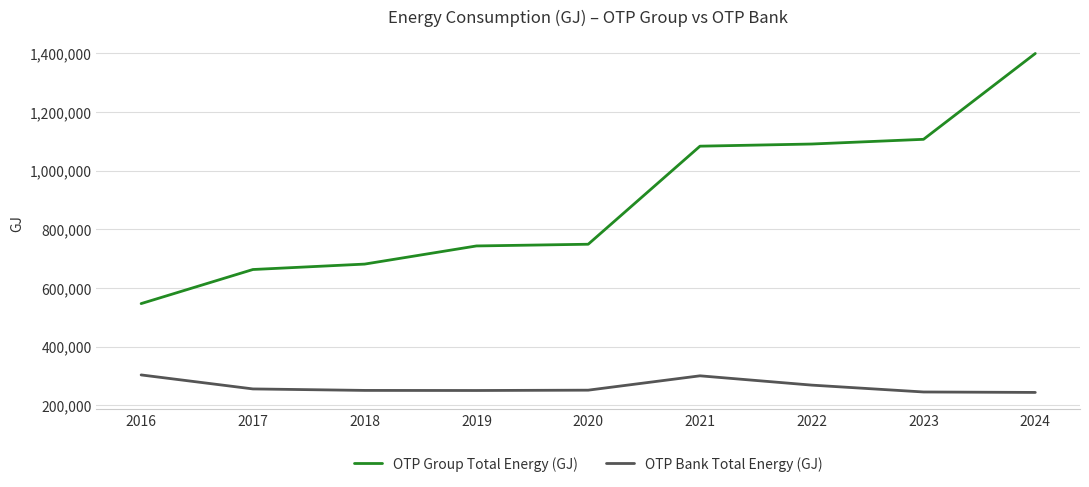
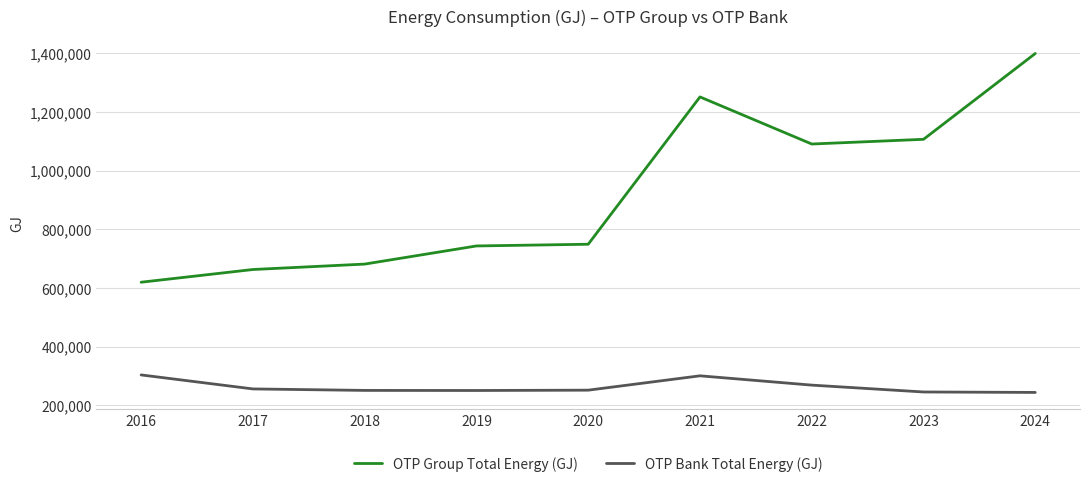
OTP Group Total Energy (GJ), 2016: 550,000 -> 620,000
OTP Group Total Energy (GJ), 2021: 1,080,000 -> 1,250,000
